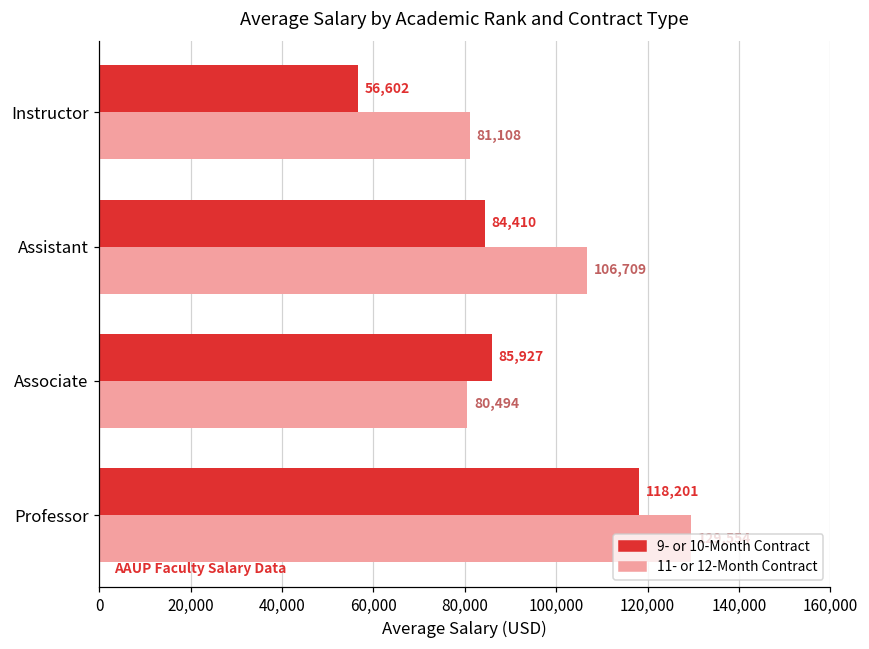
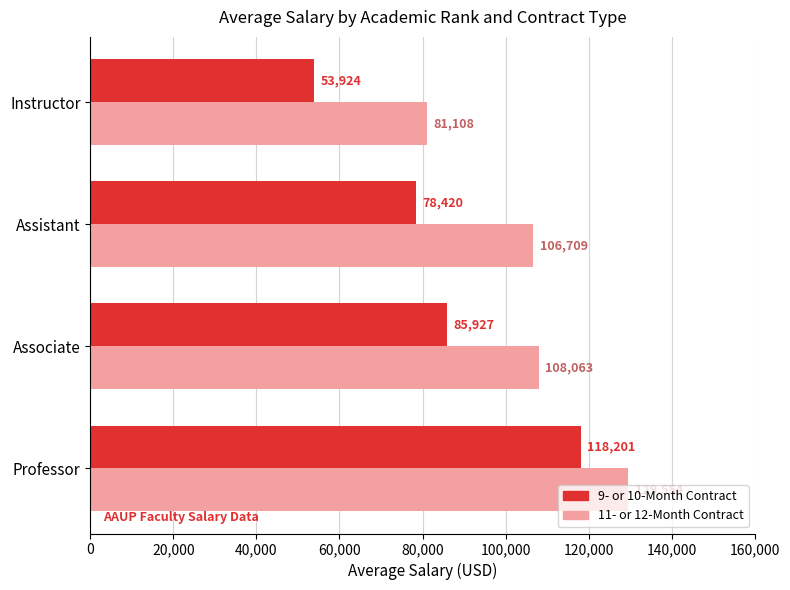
9- or 10-Month Contract, Instructor: 56,602 -> 53,924
9- or 10-Month Contract, Assistant: 84,410 -> 78,420
11- or 12-Month Contract, Associate: 80,494 -> 108,063
